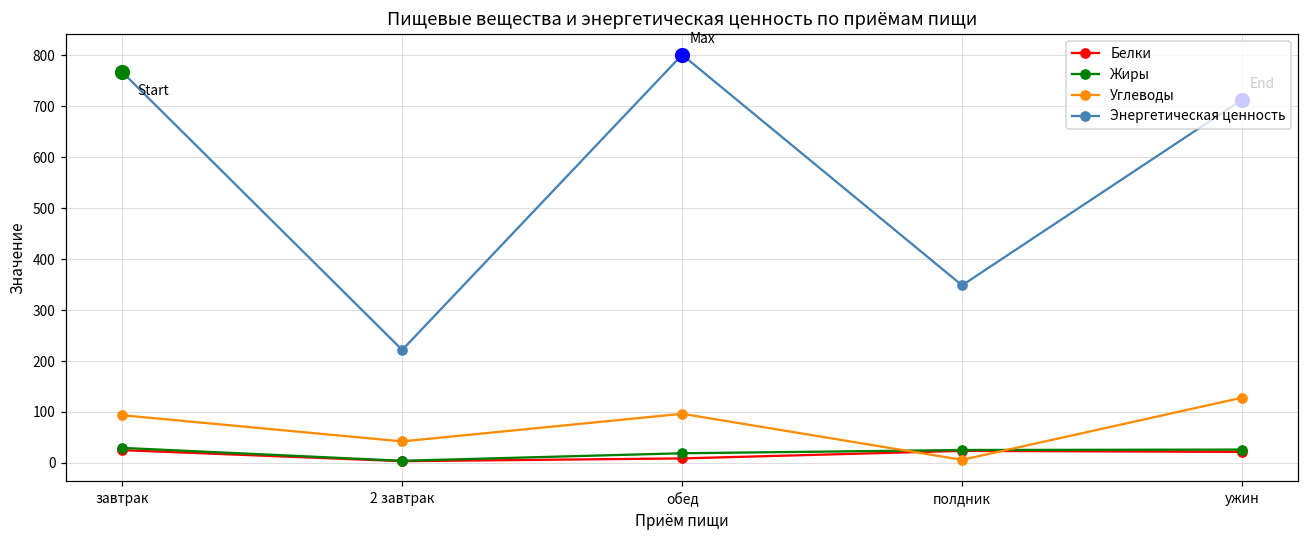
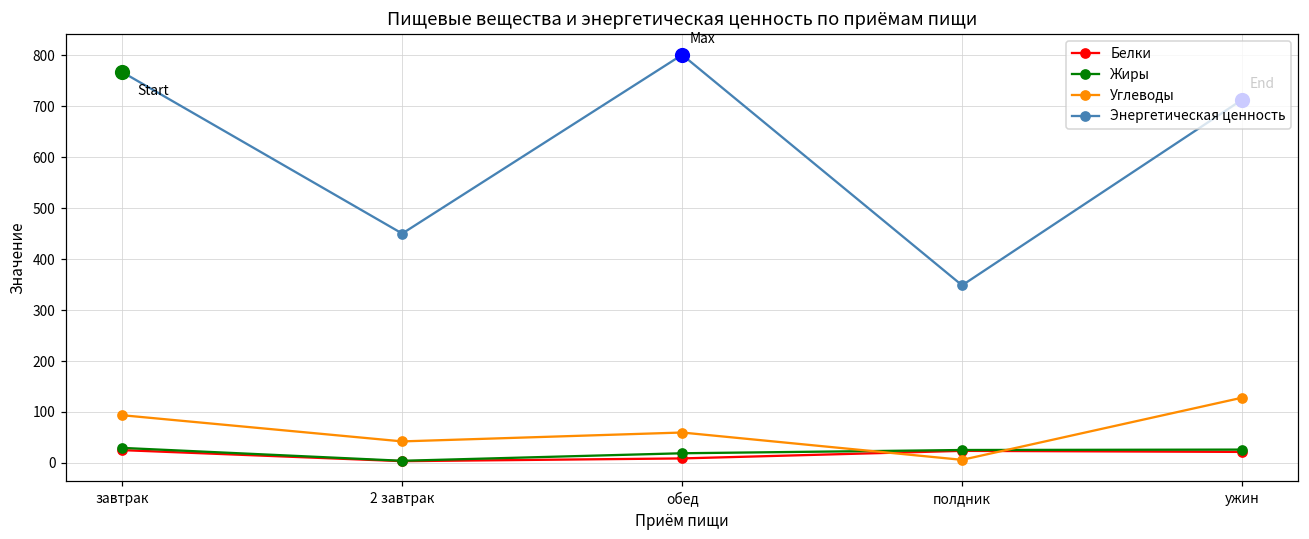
Энергетическая ценность, 2 завтрак: 220 -> 450
Углеводы, обед: 100 -> 60
